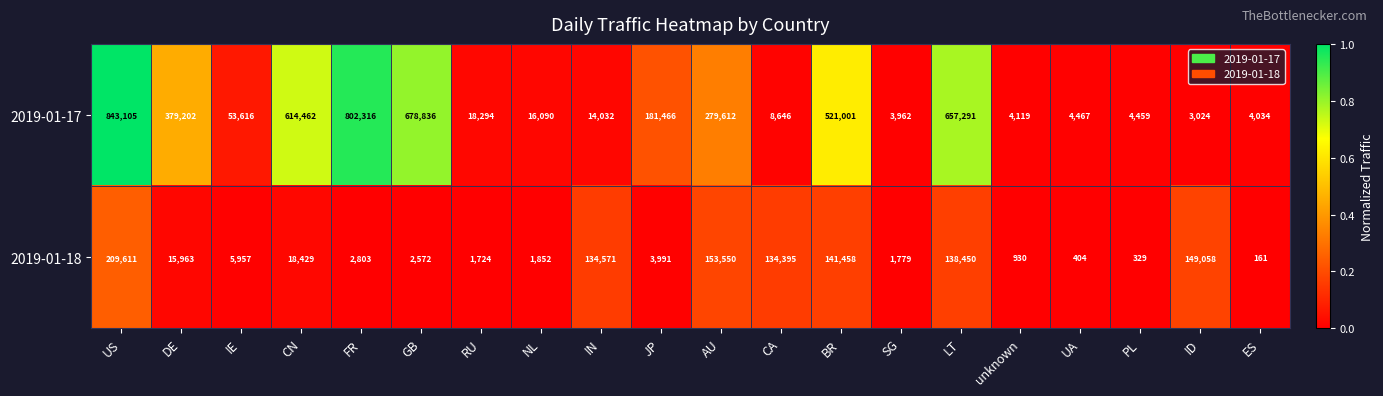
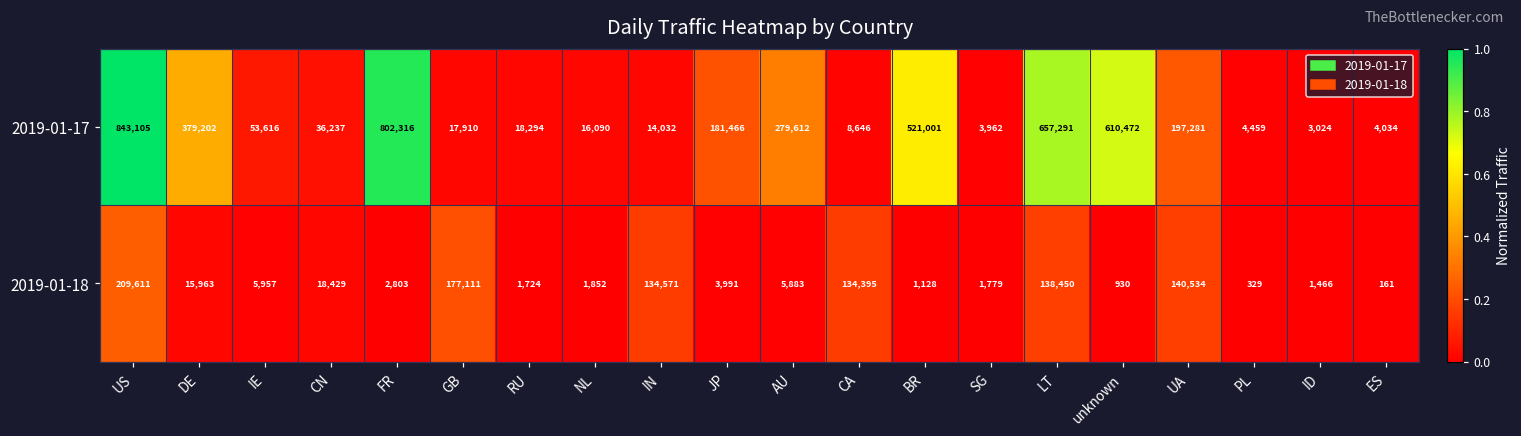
2019-01-17, CN: 614,462 -> 36,237
2019-01-17, GB: 678,836 -> 17,910
2019-01-17, unknown: 4,119 -> 610,472
2019-01-17, UA: 4,467 -> 197,281
2019-01-18, GB: 2,572 -> 177,111
2019-01-18, AU: 153,550 -> 5,883
2019-01-18, BR: 141,458 -> 1,128
2019-01-18, UA: 404 -> 140,534
2019-01-18, ID: 149,058 -> 1,466
